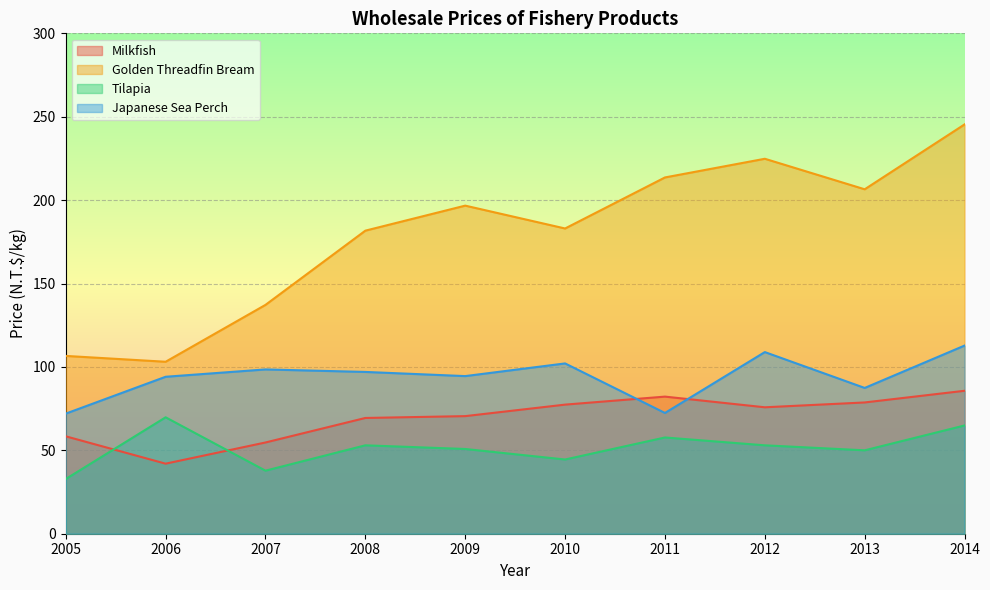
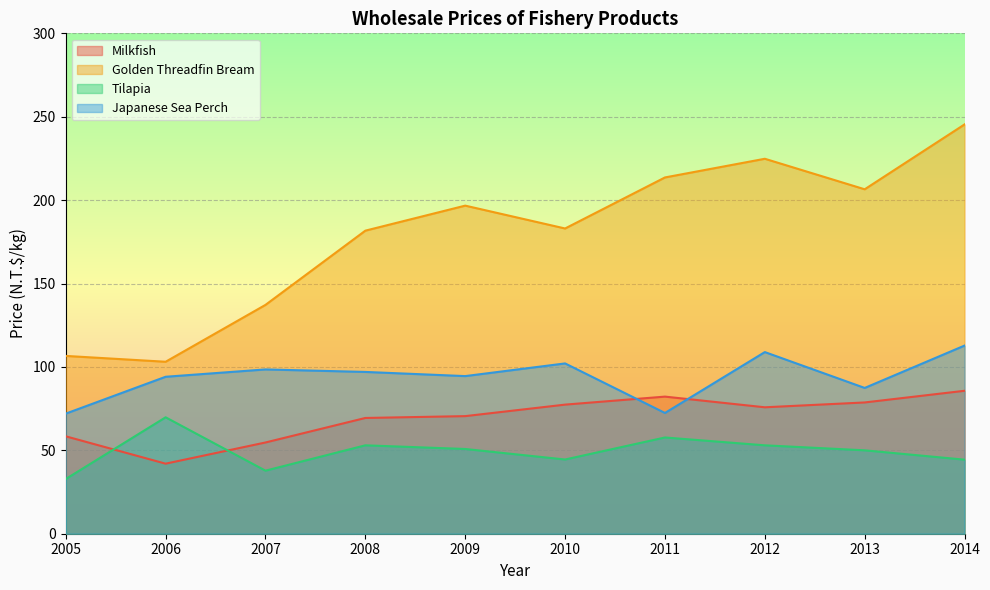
Tilapia, 2014: 65 -> 44
